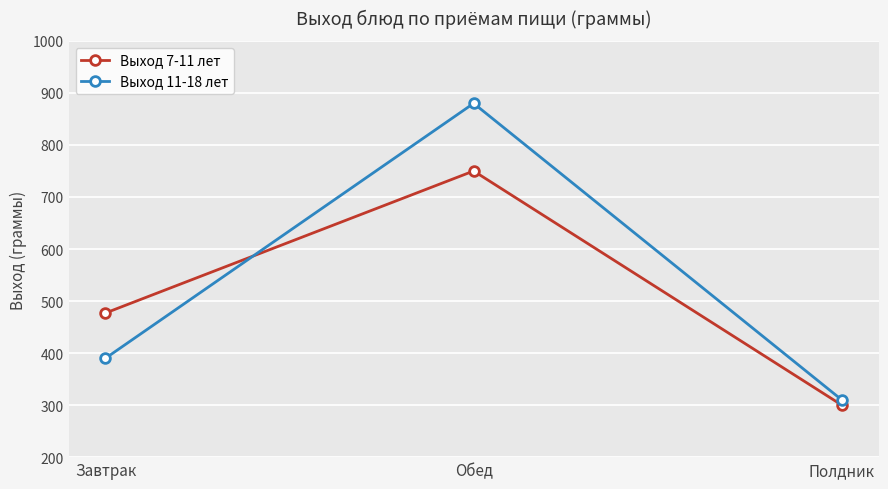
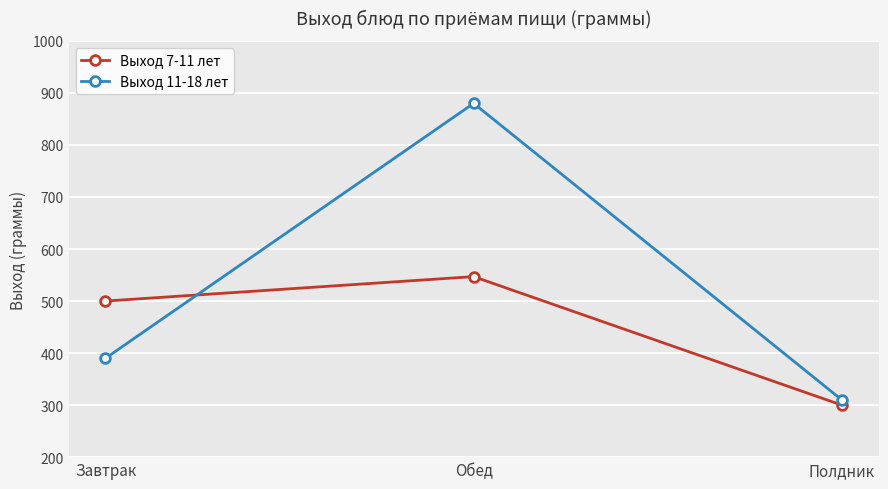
Выход 7-11 лет, Завтрак: 480 -> 500
Выход 7-11 лет, Обед: 750 -> 550
